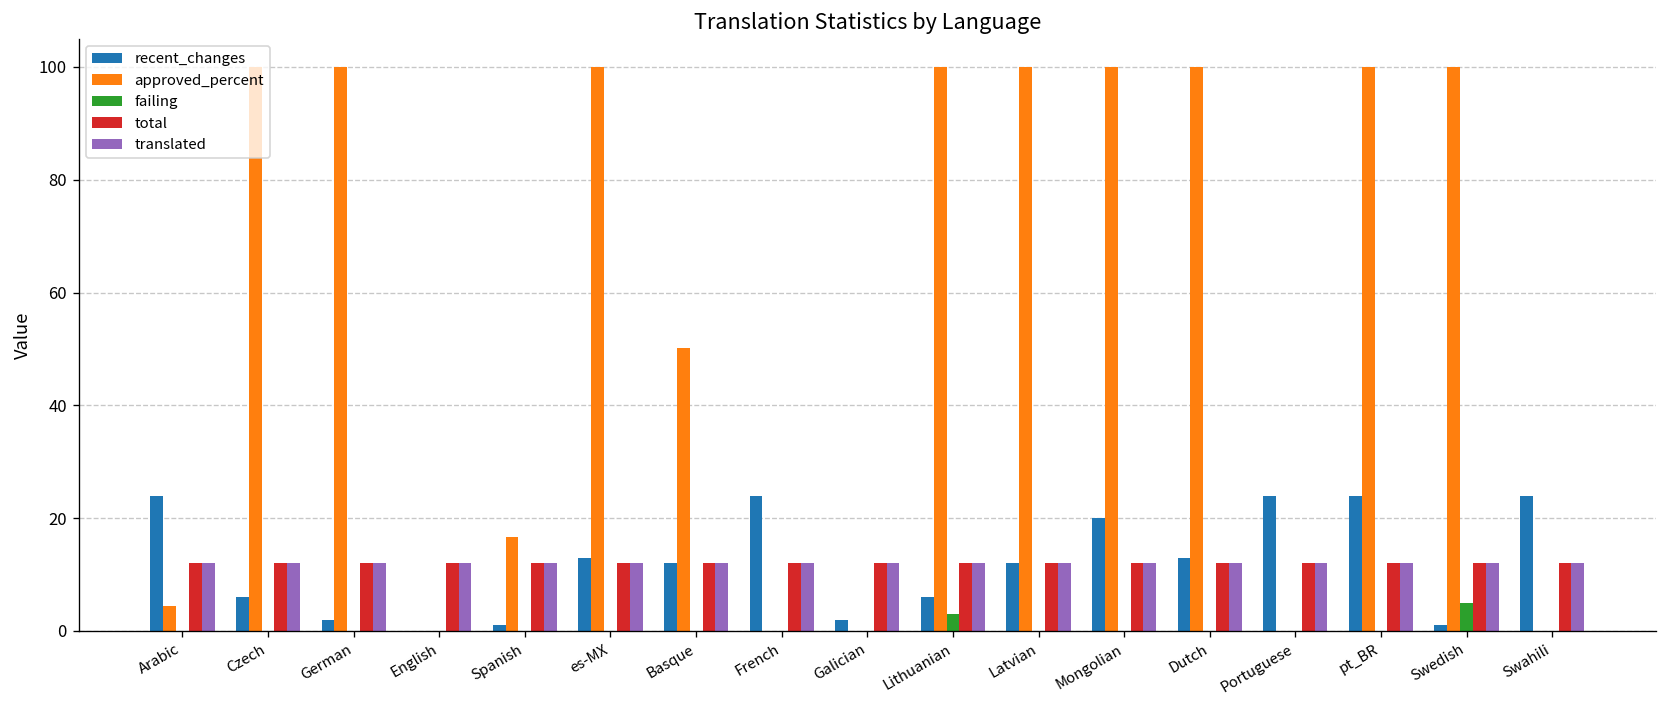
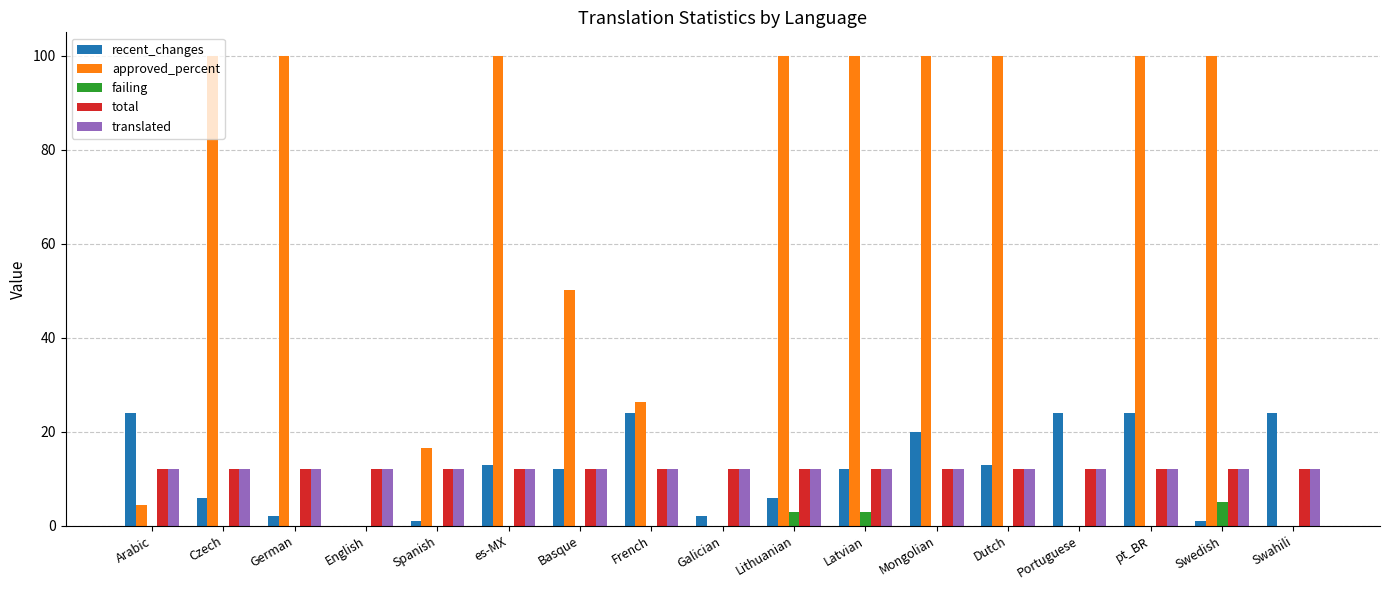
approved_percent, French: 0 -> 26
failing, Latvian: 0 -> 3
